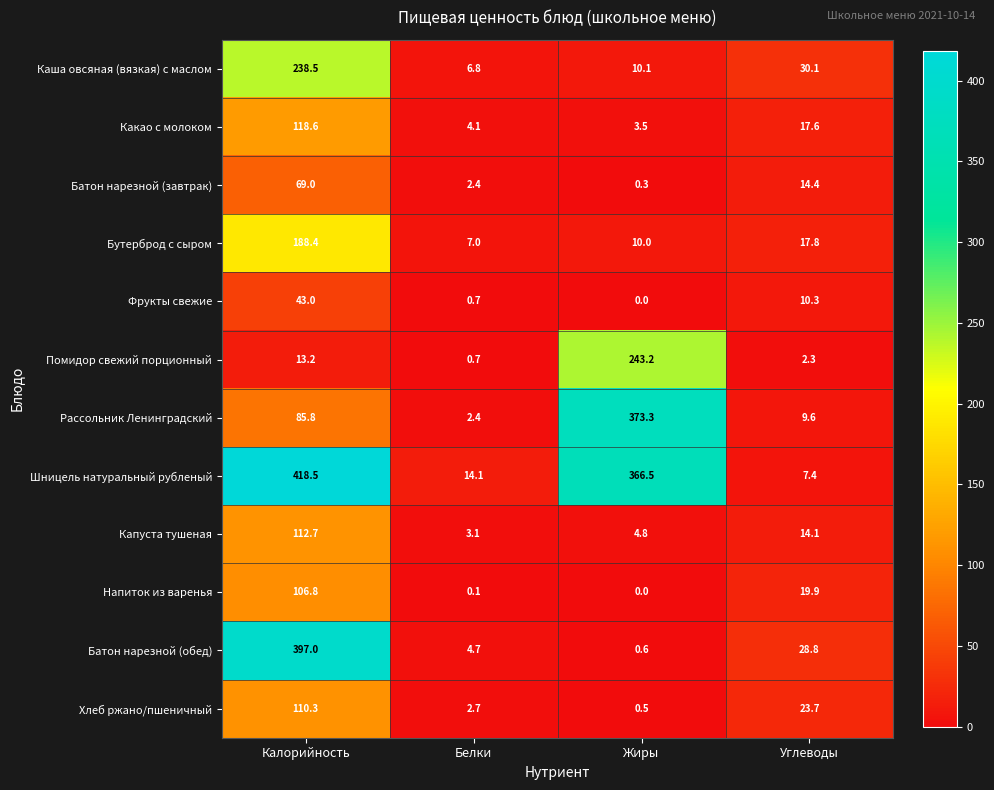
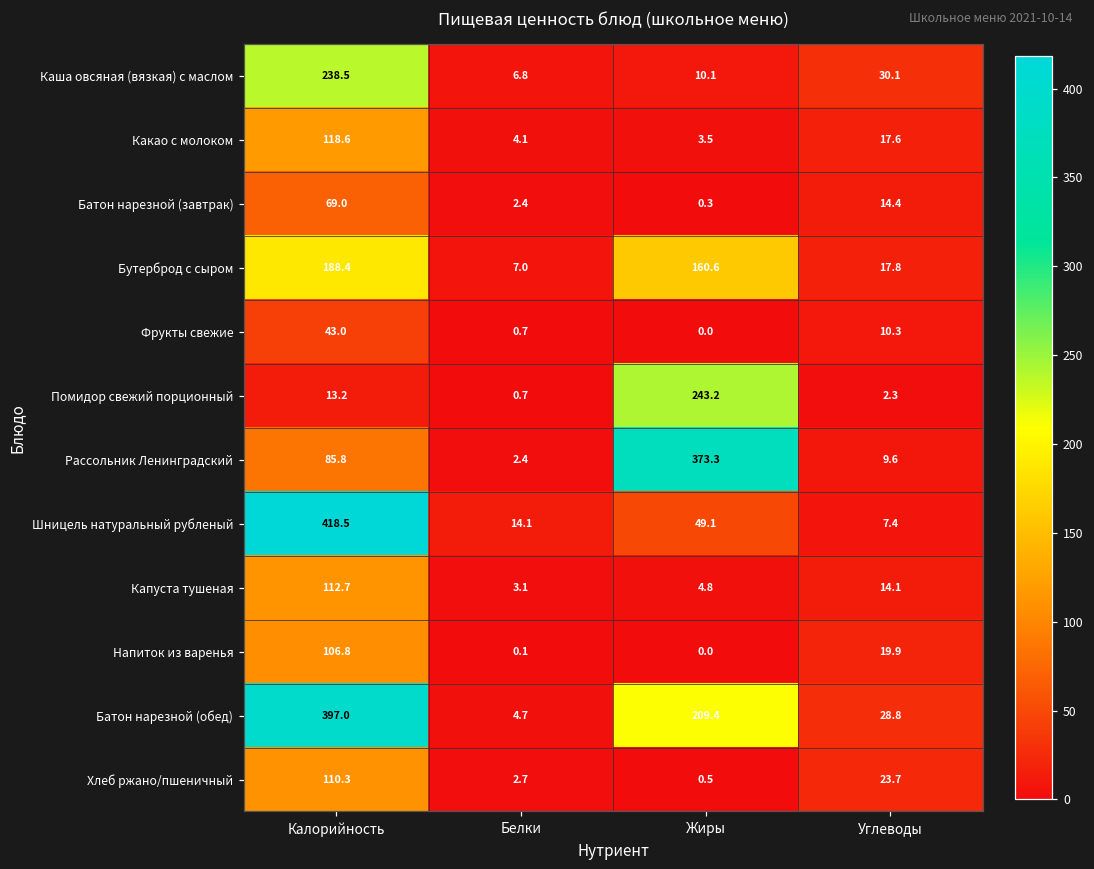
Бутерброд с сыром, Жиры: 10.0 -> 160.6
Шницель натуральный рубленый, Жиры: 366.5 -> 49.1
Батон нарезной (обед), Жиры: 0.6 -> 209.4
